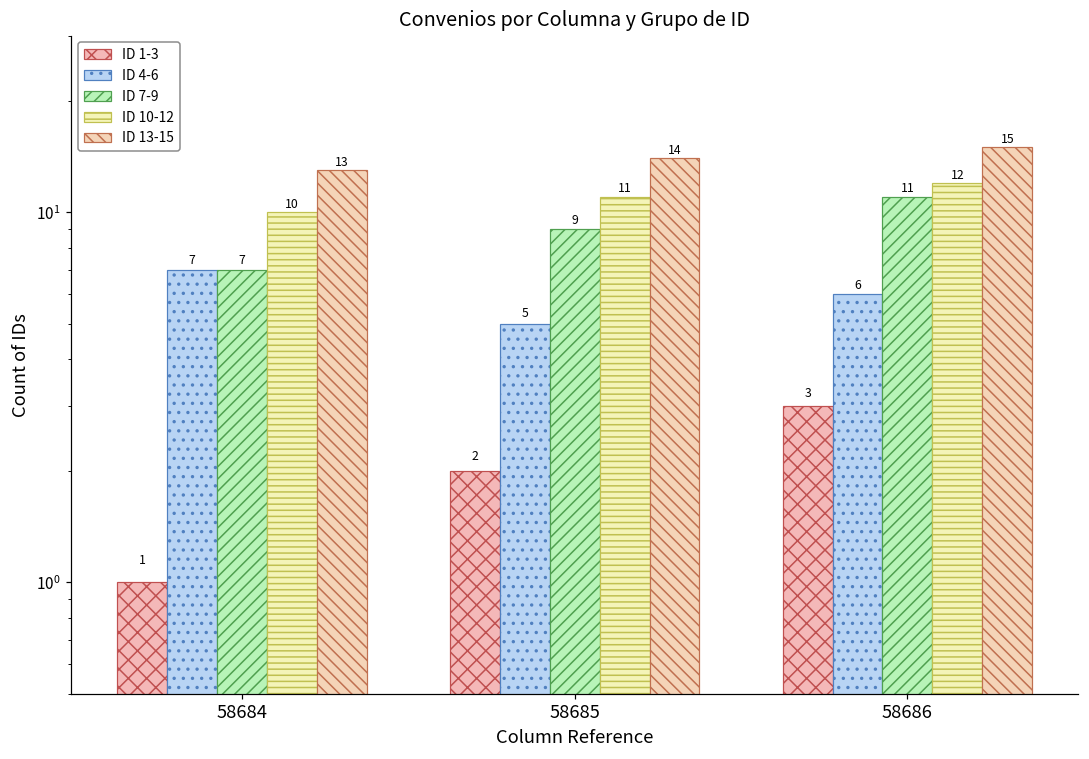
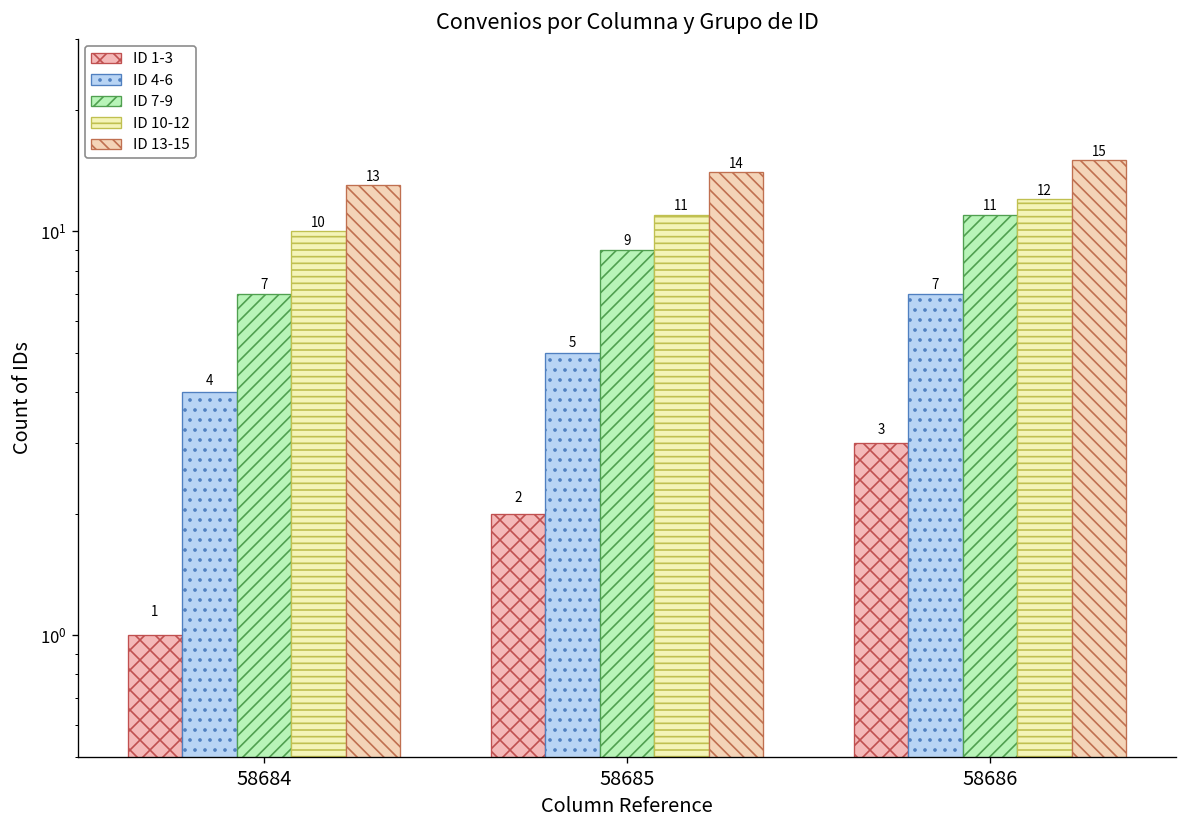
ID 4-6, 58684: 7 -> 4
ID 4-6, 58686: 6 -> 7
